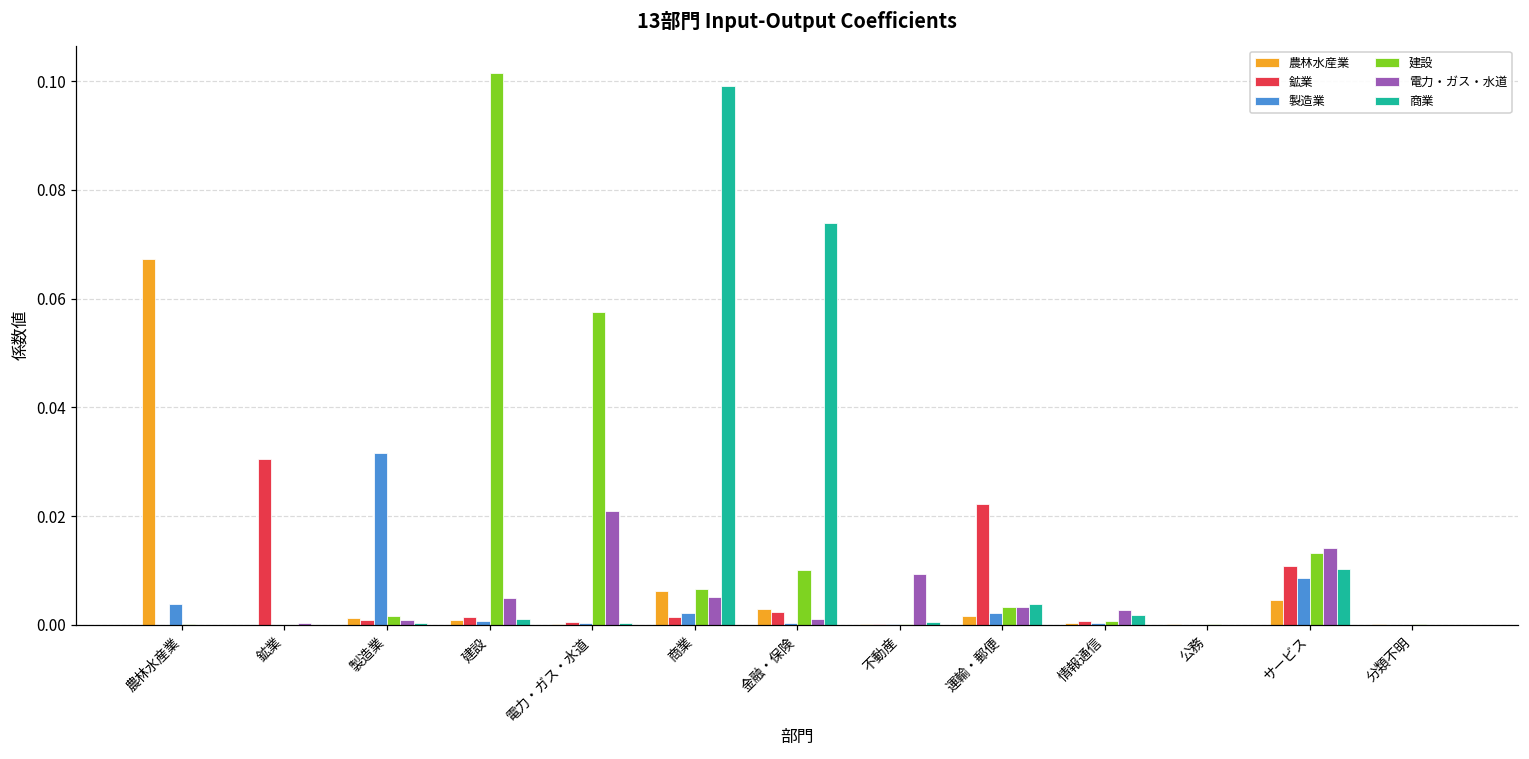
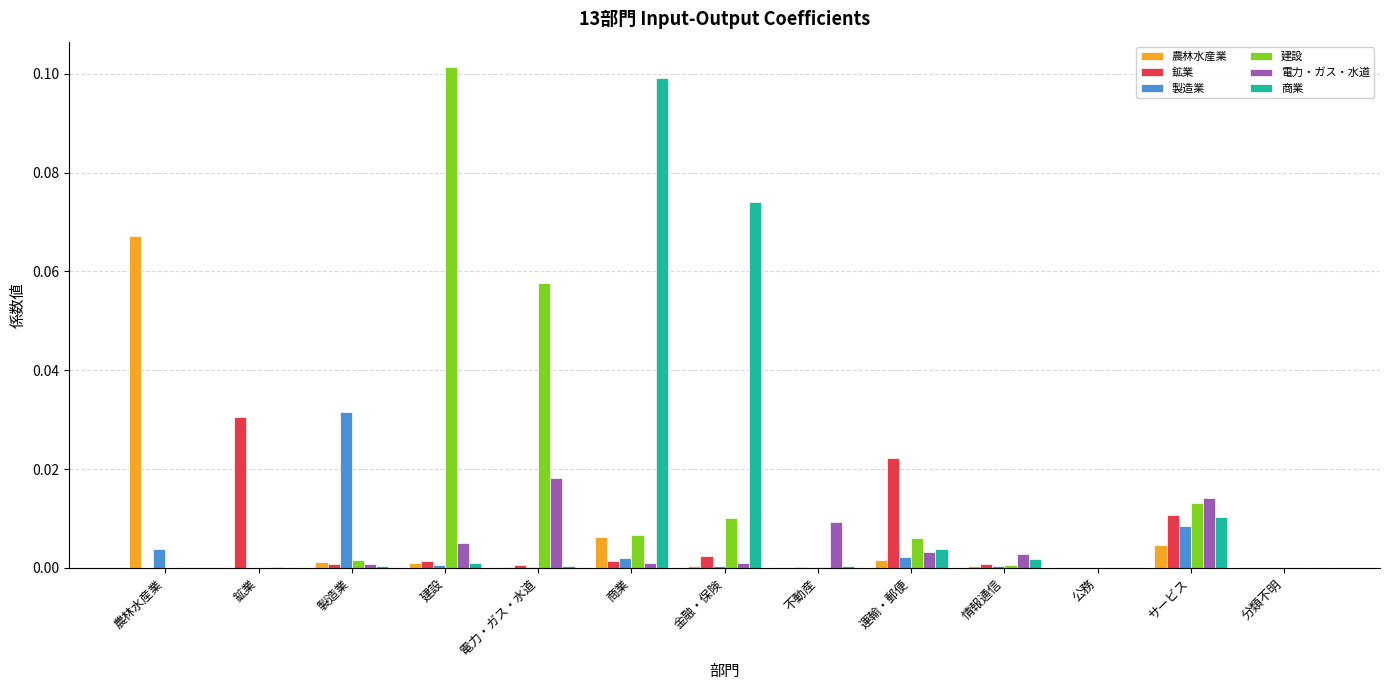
電力・ガス・水道, 電力・ガス・水道: 0.021 -> 0.018
電力・ガス・水道, 商業: 0.005 -> 0.001
農林水産業, 金融・保険: 0.003 -> 0.000
建設, 運輸・郵便: 0.003 -> 0.006
